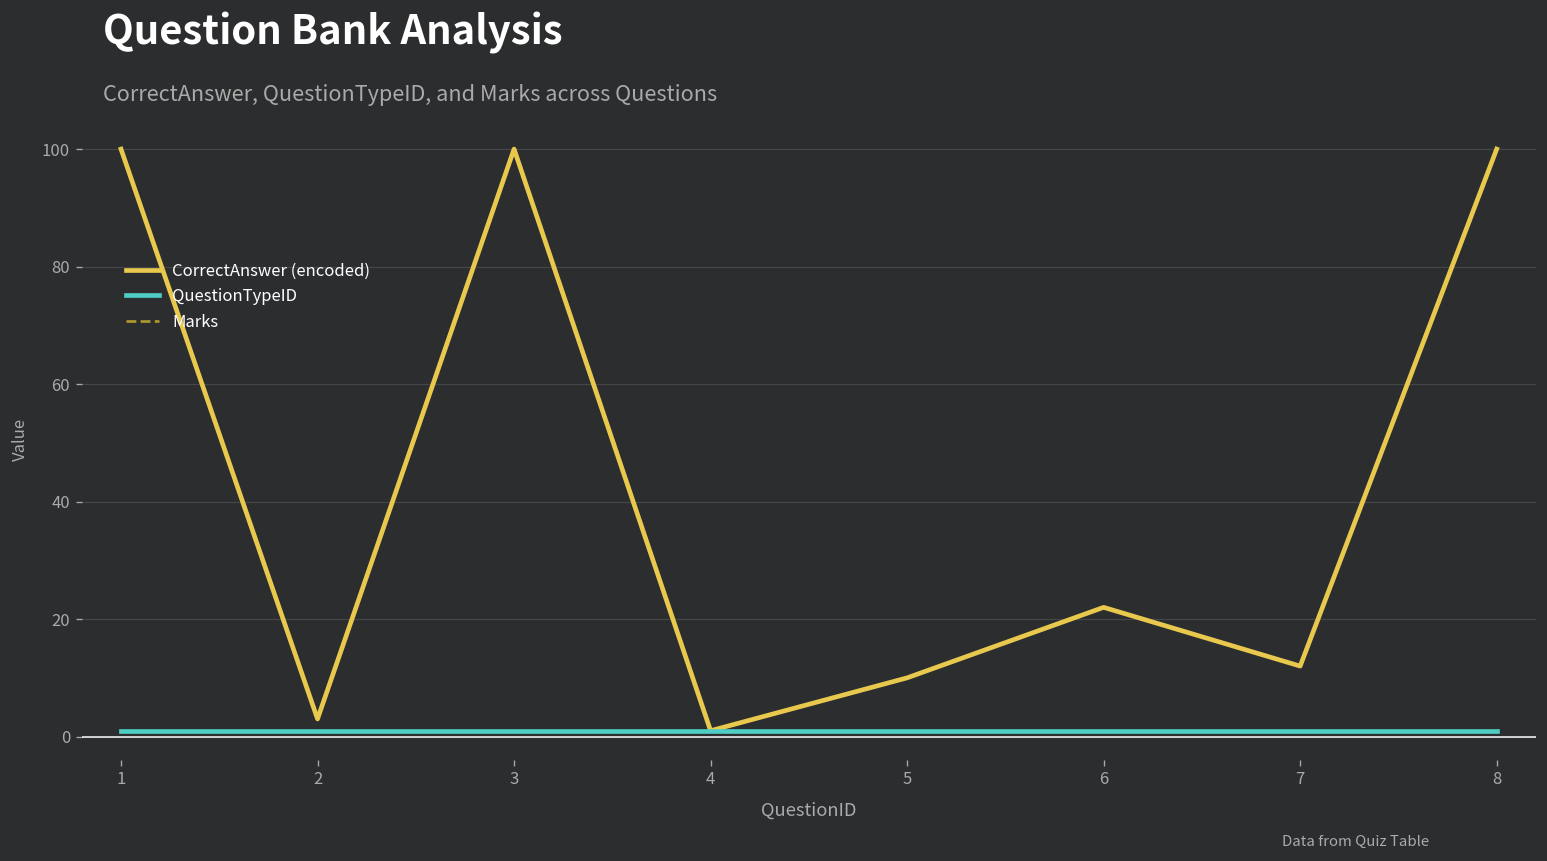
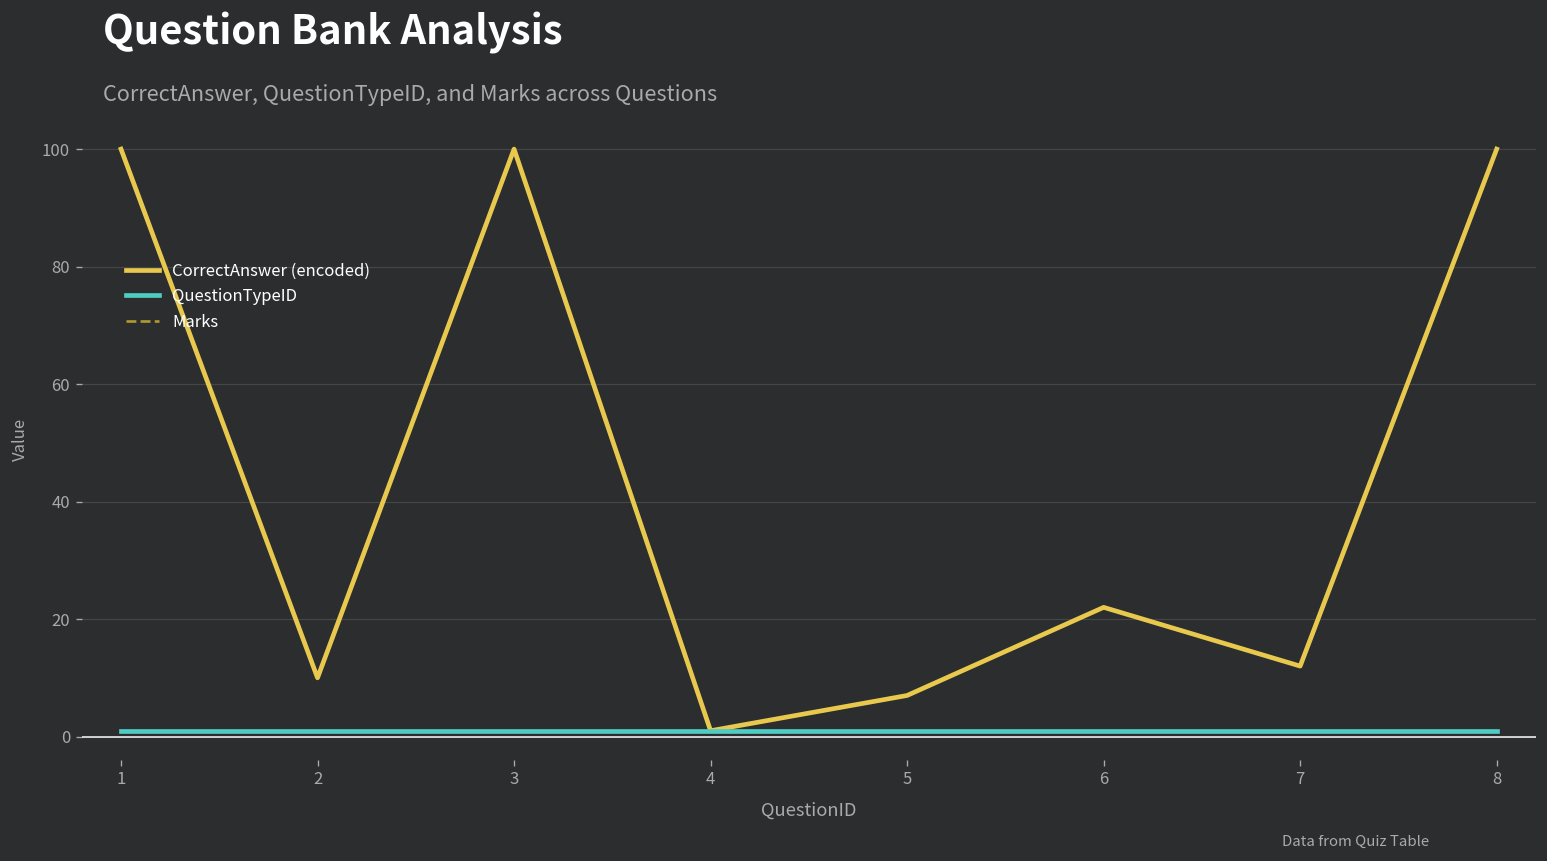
CorrectAnswer (encoded), 2: 3 -> 10
CorrectAnswer (encoded), 5: 10 -> 7
